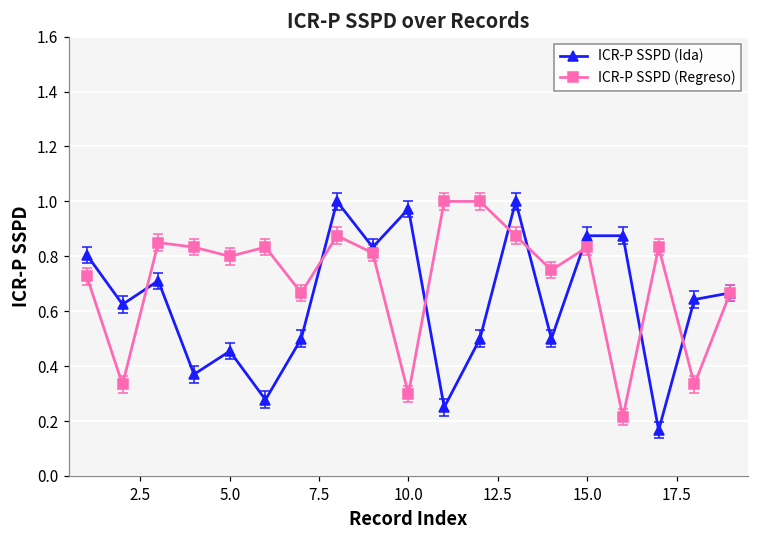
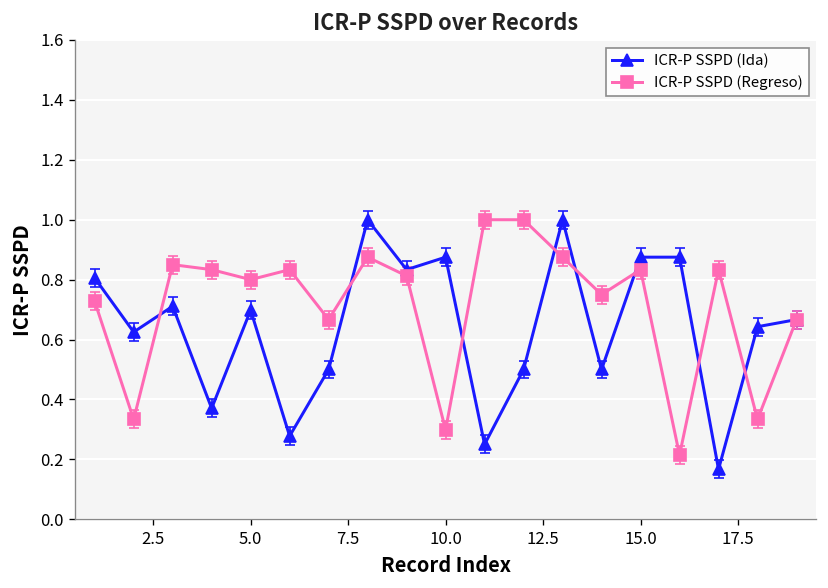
ICR-P SSPD (Ida), 5.0: 0.45 -> 0.70
ICR-P SSPD (Ida), 10.0: 0.97 -> 0.88
